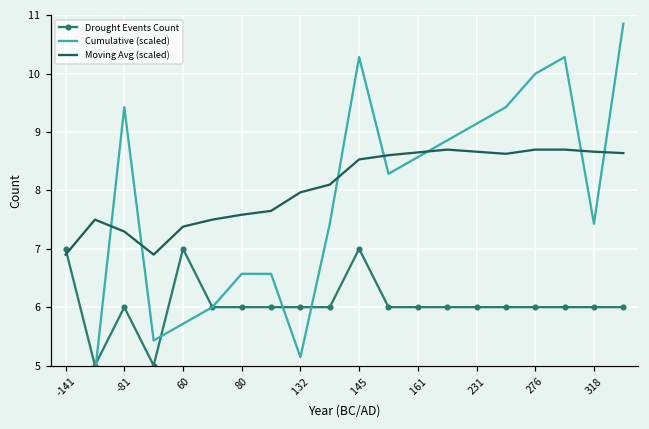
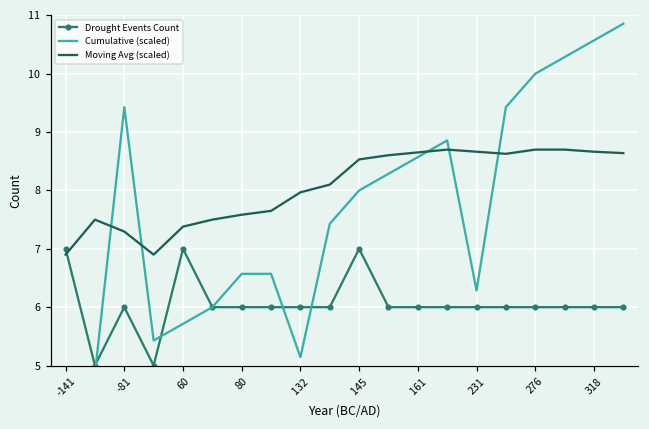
Cumulative (scaled), 145: 10.3 -> 8.0
Cumulative (scaled), 231: 9.1 -> 6.3
Cumulative (scaled), 318: 7.4 -> 10.6
